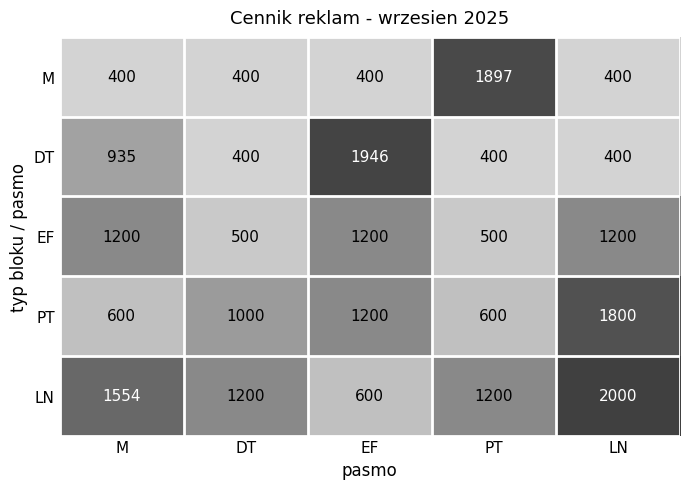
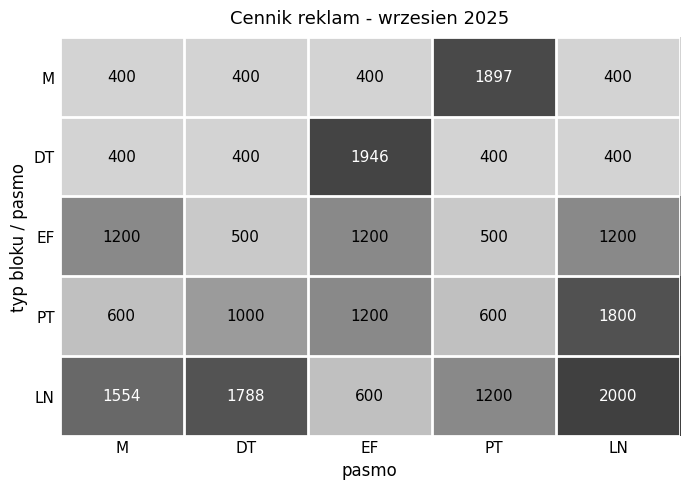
DT, M: 935 -> 400
LN, DT: 1200 -> 1788
